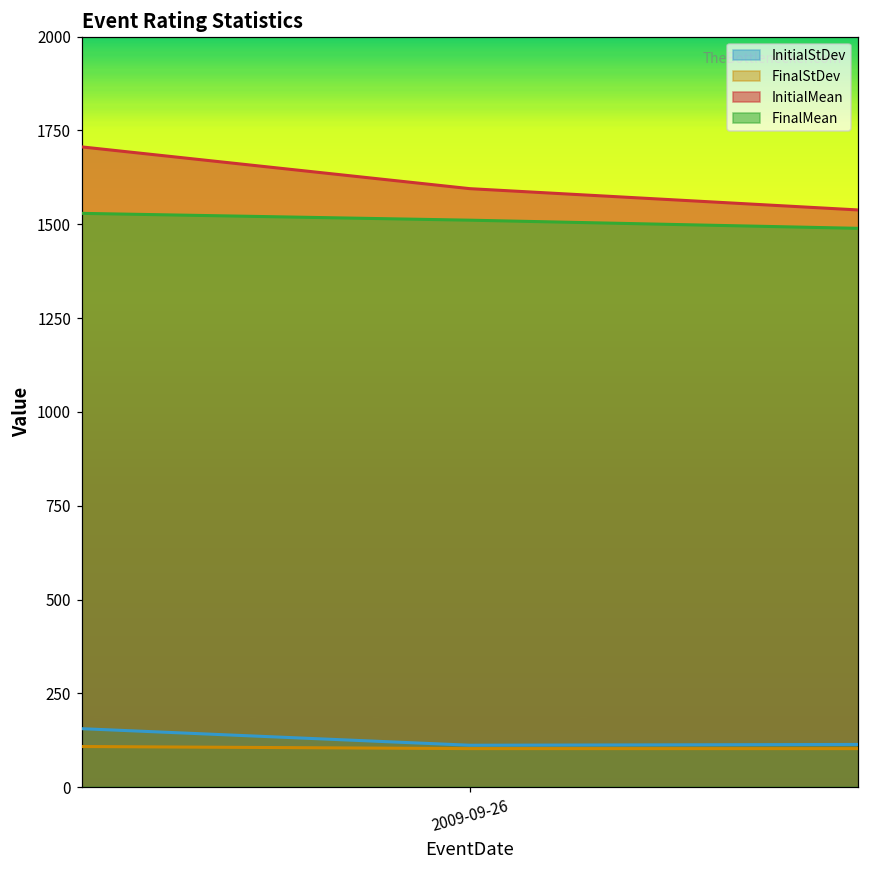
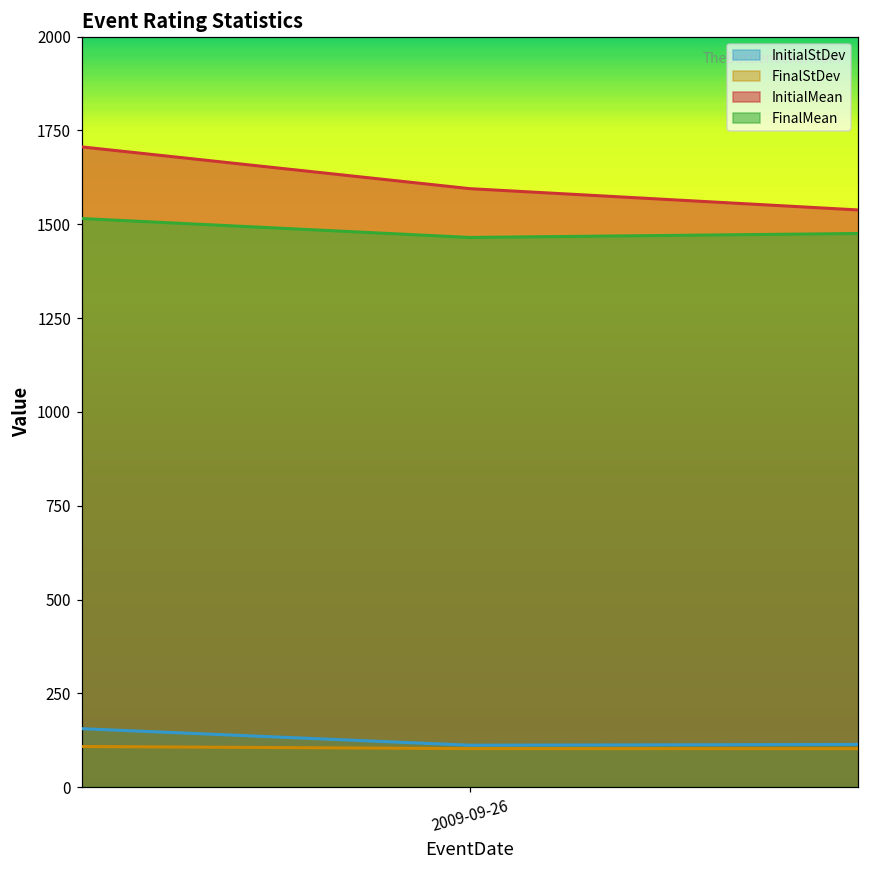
FinalMean, 2009-09-26: 1510 -> 1470
